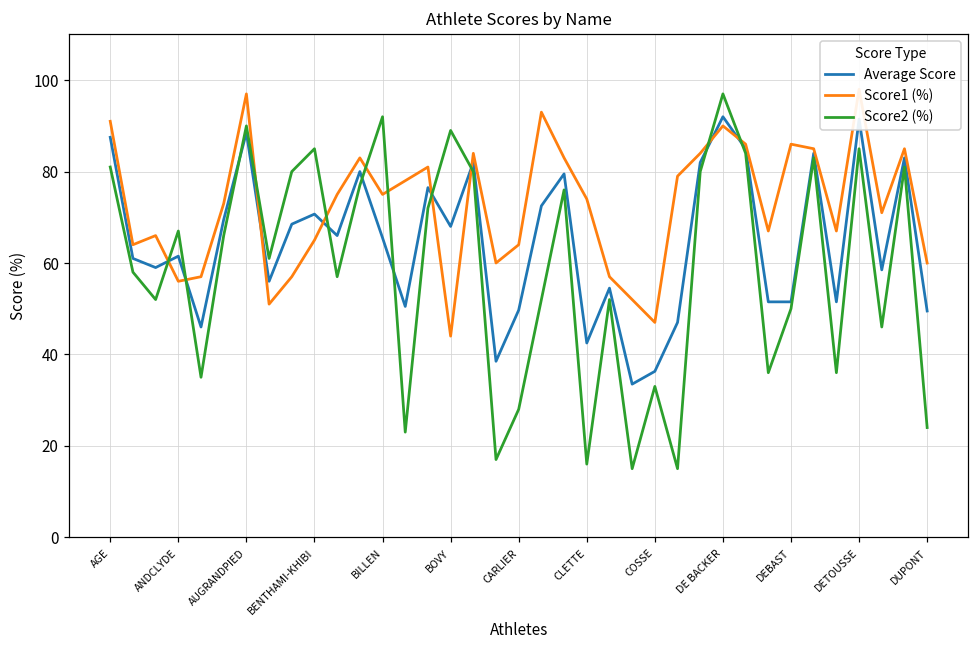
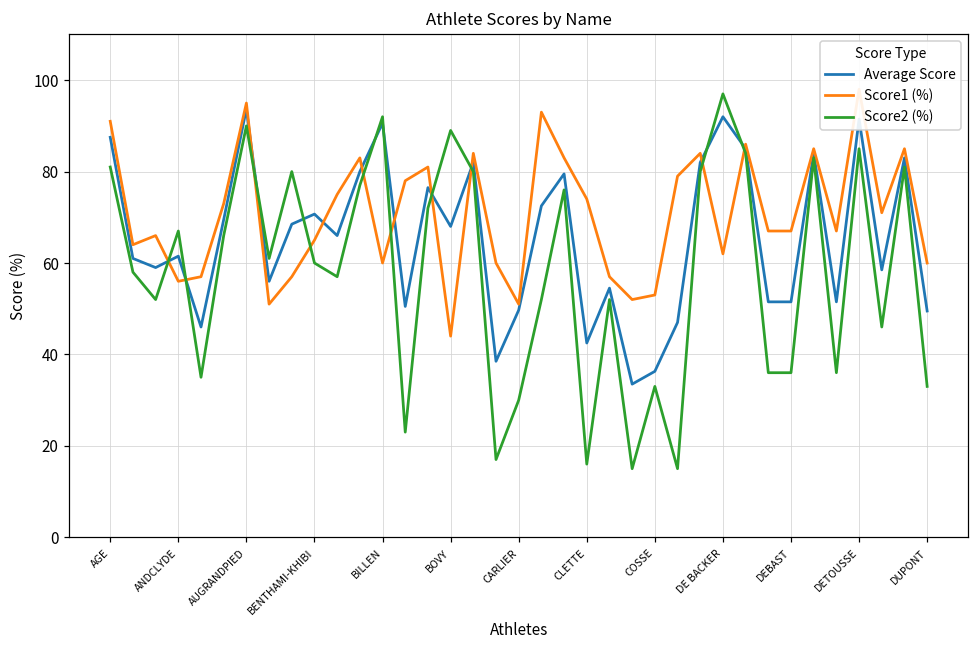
Average Score, AUGRANDPIED: 89 -> 94
Score1 (%), AUGRANDPIED: 97 -> 95
Score2 (%), BENTHAMI-KHIBI: 85 -> 60
Average Score, BILLEN: 66 -> 91
Score1 (%), BILLEN: 75 -> 60
Score1 (%), CARLIER: 64 -> 51
Score2 (%), CARLIER: 28 -> 30
Score1 (%), COSSE: 47 -> 53
Score1 (%), DE BACKER: 90 -> 62
Score1 (%), DEBAST: 86 -> 67
Score2 (%), DEBAST: 50 -> 36
Score2 (%), DUPONT: 24 -> 33
